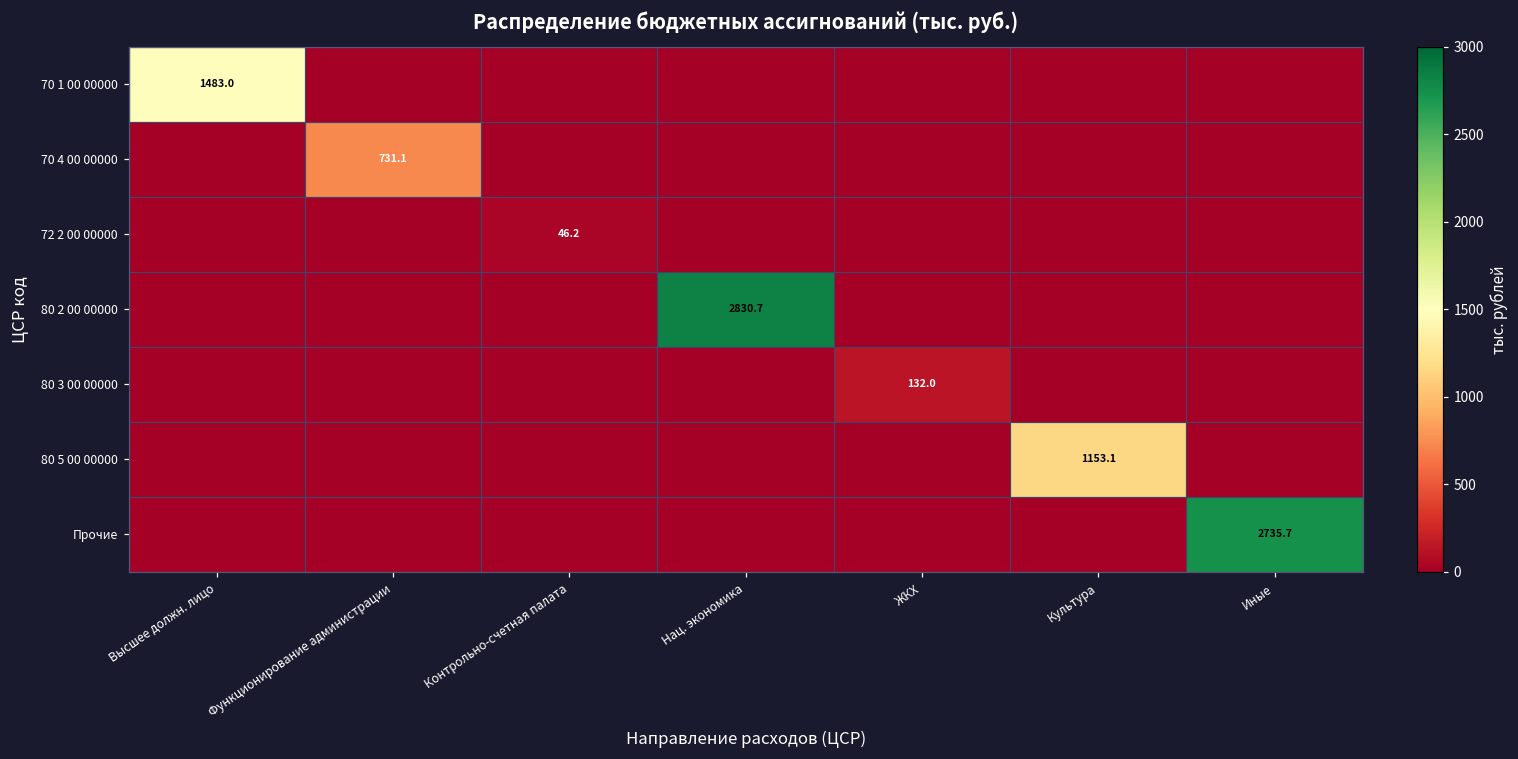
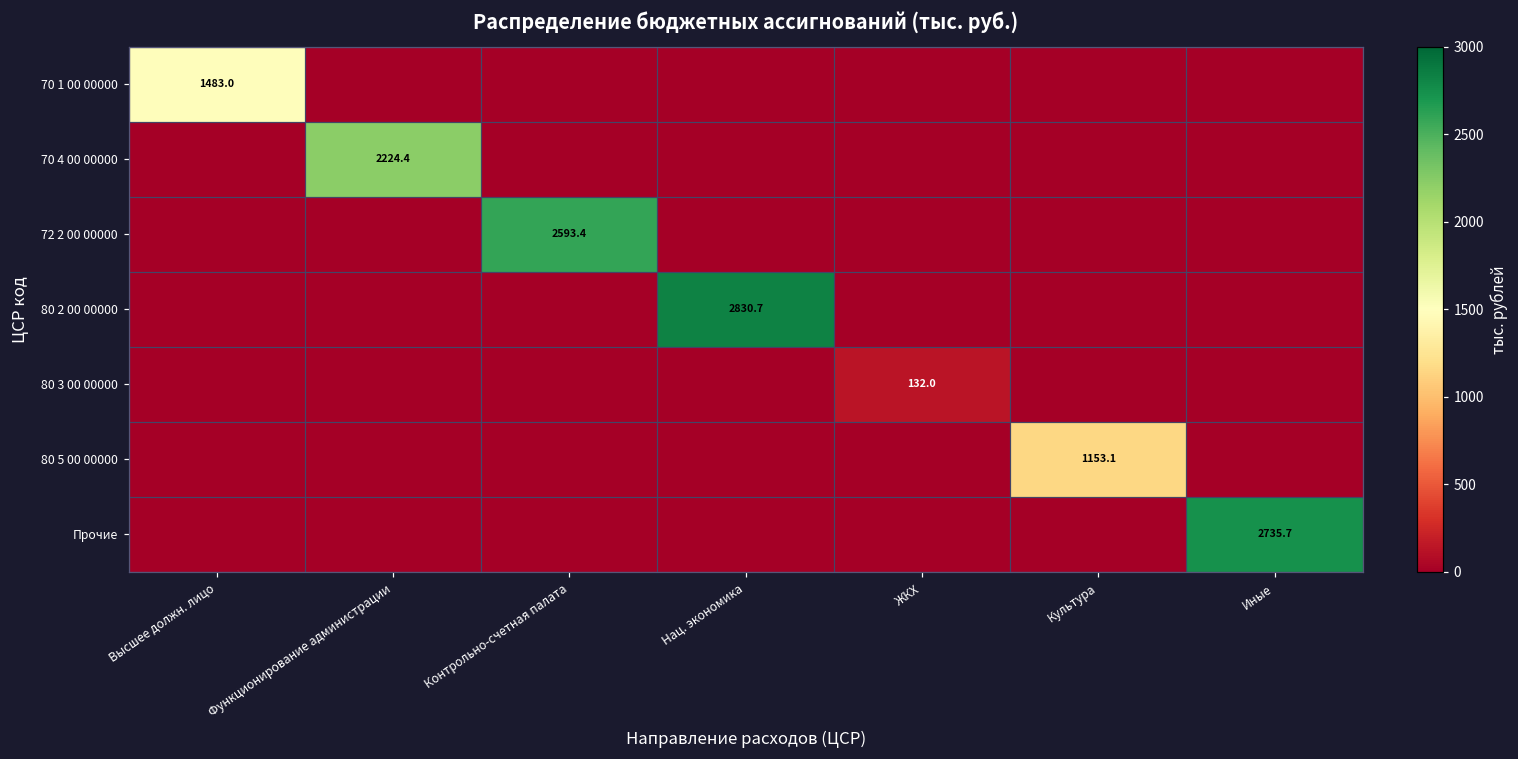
70 4 00 00000, Функционирование администрации: 731.1 -> 2224.4
72 2 00 00000, Контрольно-счетная палата: 46.2 -> 2593.4
